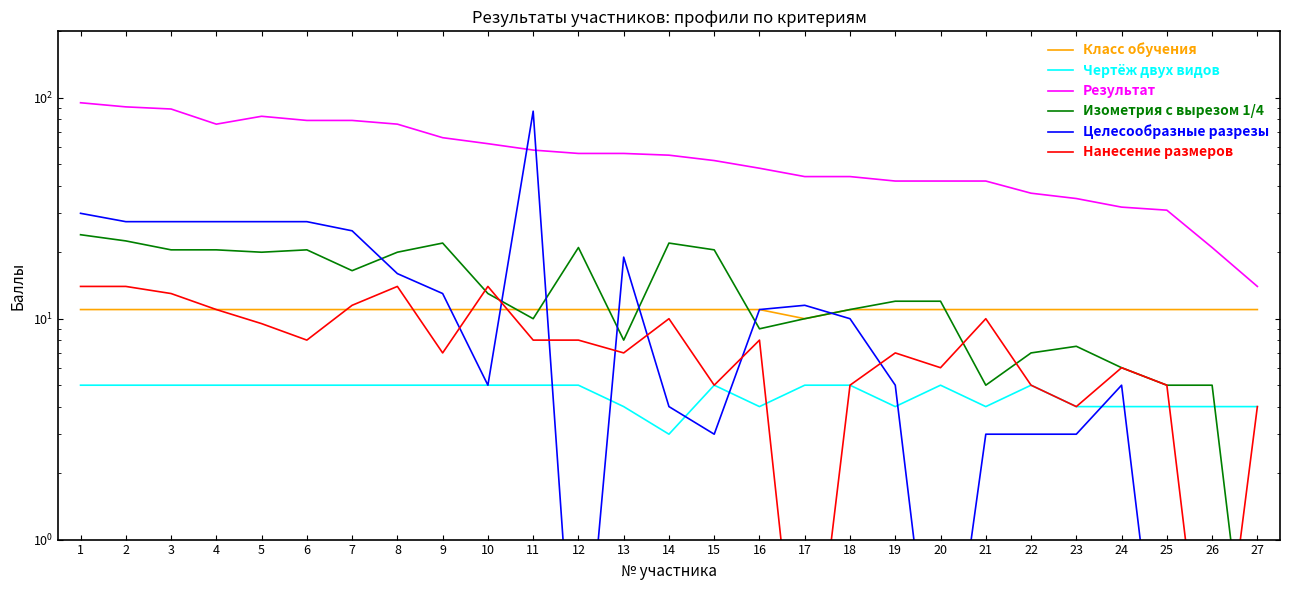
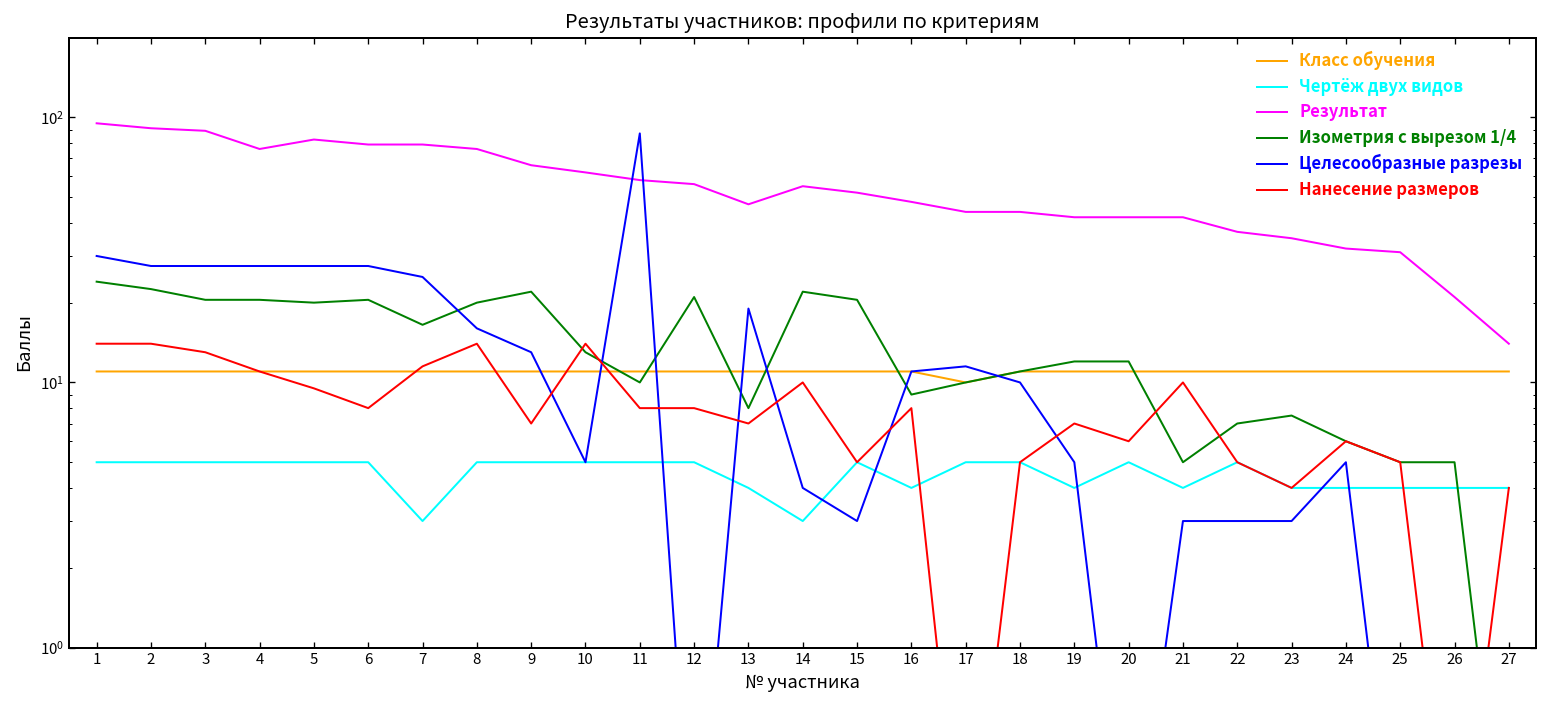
Чертёж двух видов, 7: 5 -> 3
Результат, 13: 56 -> 47
